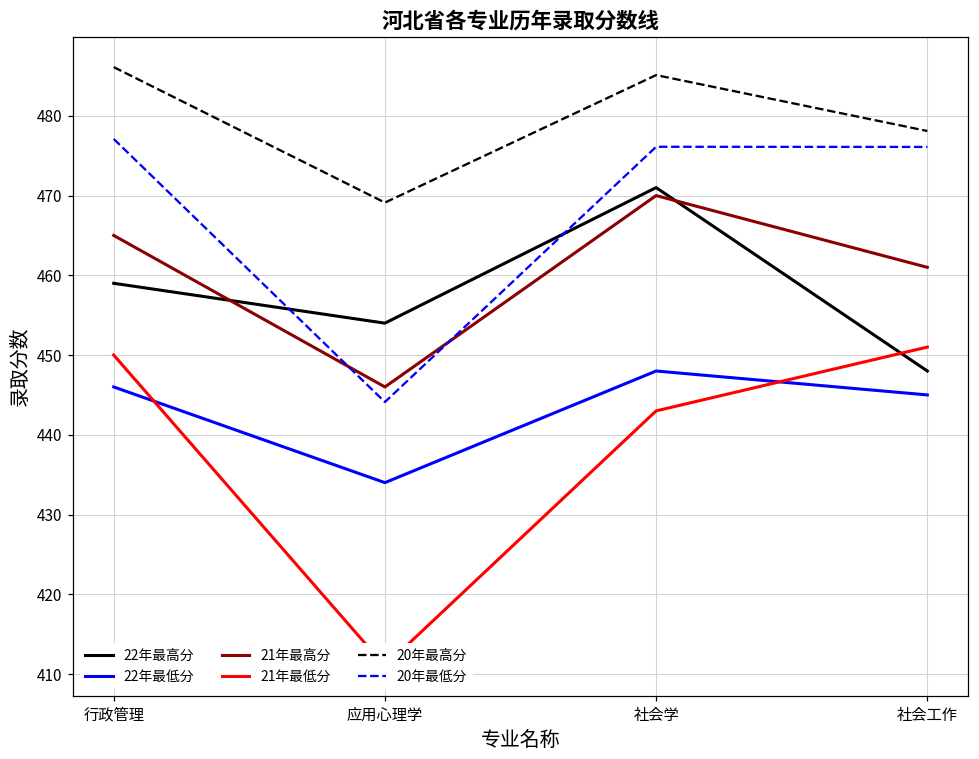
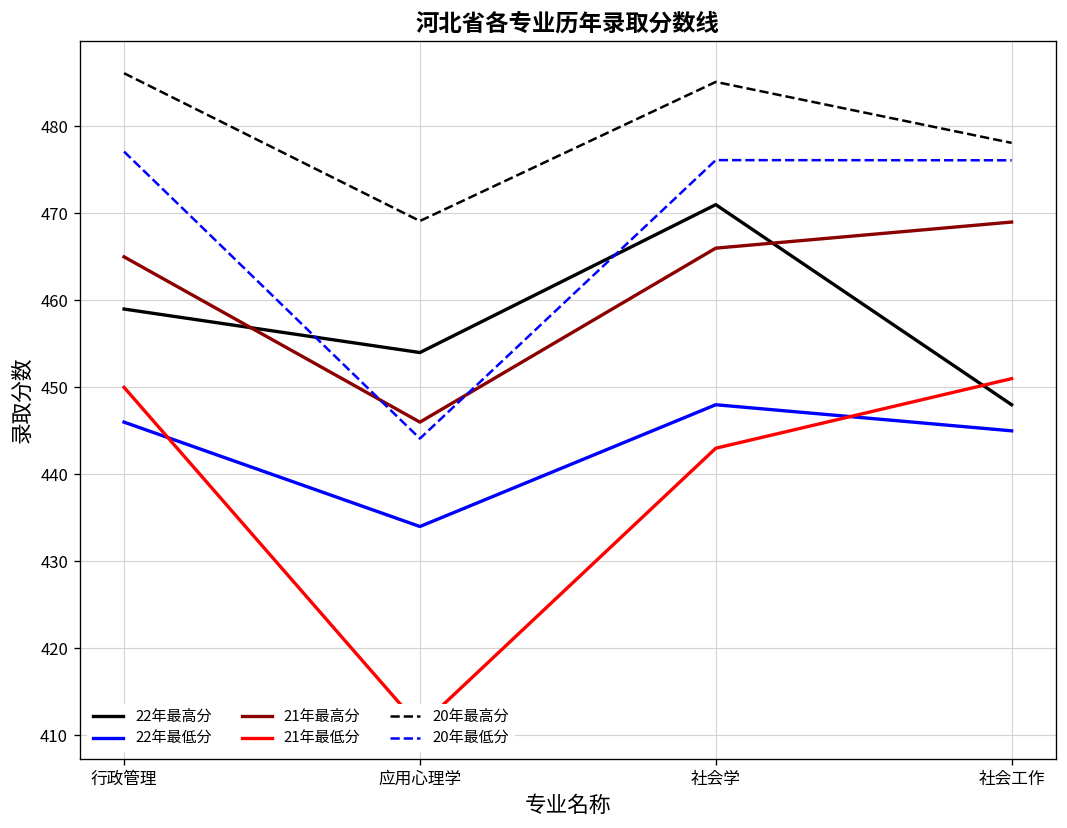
21年最高分, 社会学: 470 -> 466
21年最高分, 社会工作: 461 -> 469
